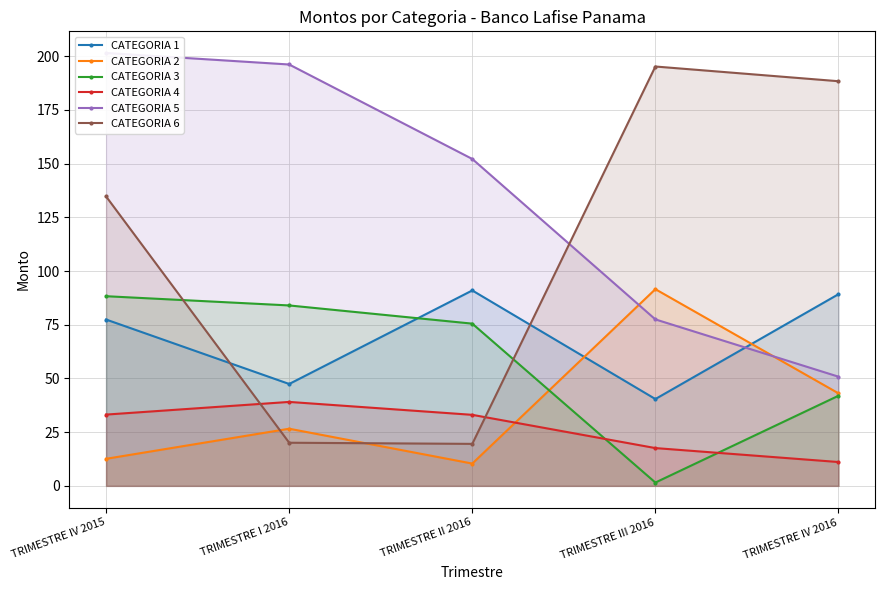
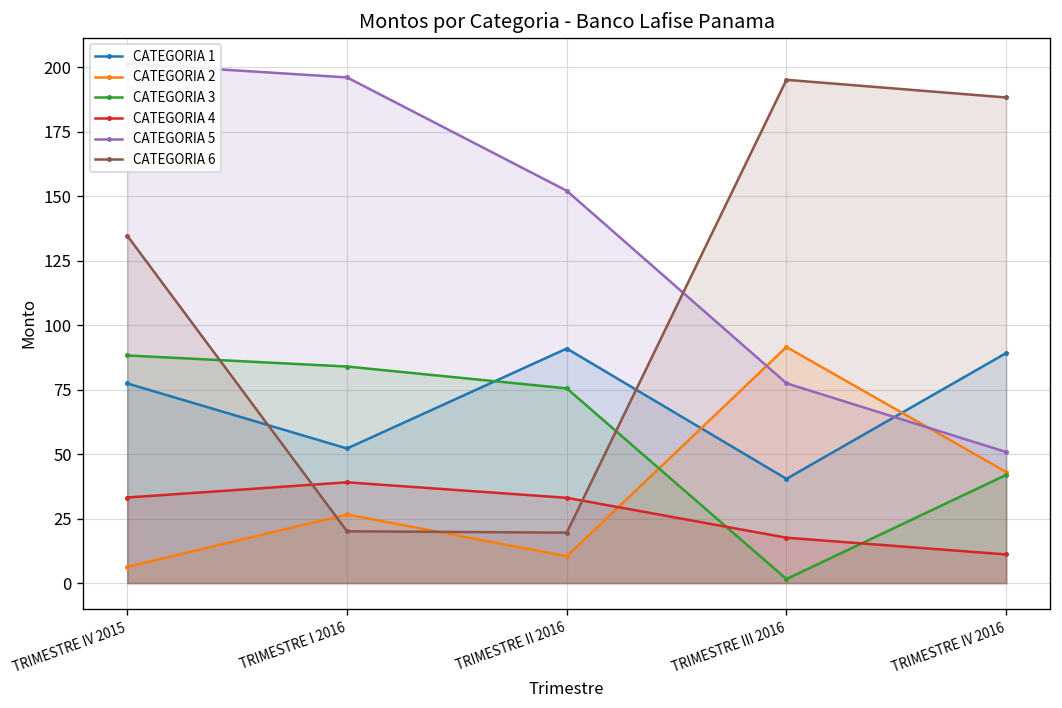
CATEGORIA 2, TRIMESTRE IV 2015: 13 -> 6
CATEGORIA 1, TRIMESTRE I 2016: 47 -> 52
